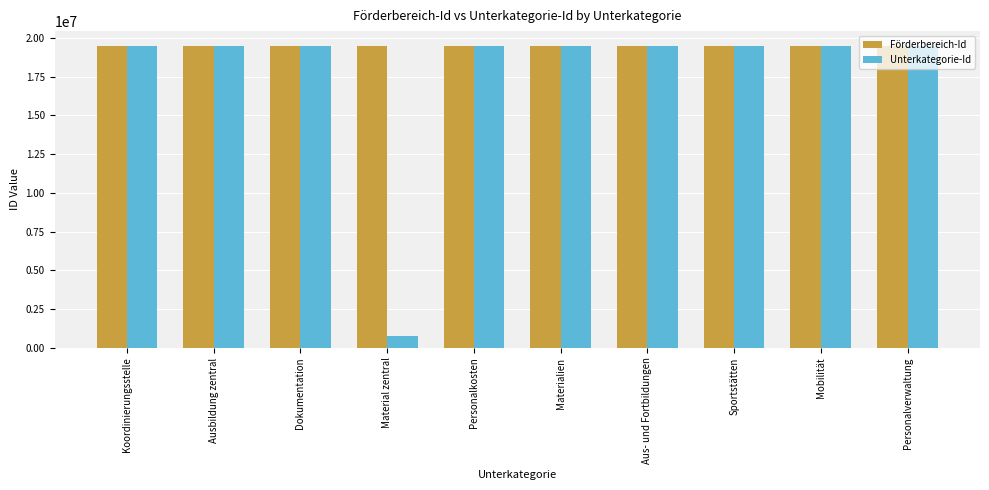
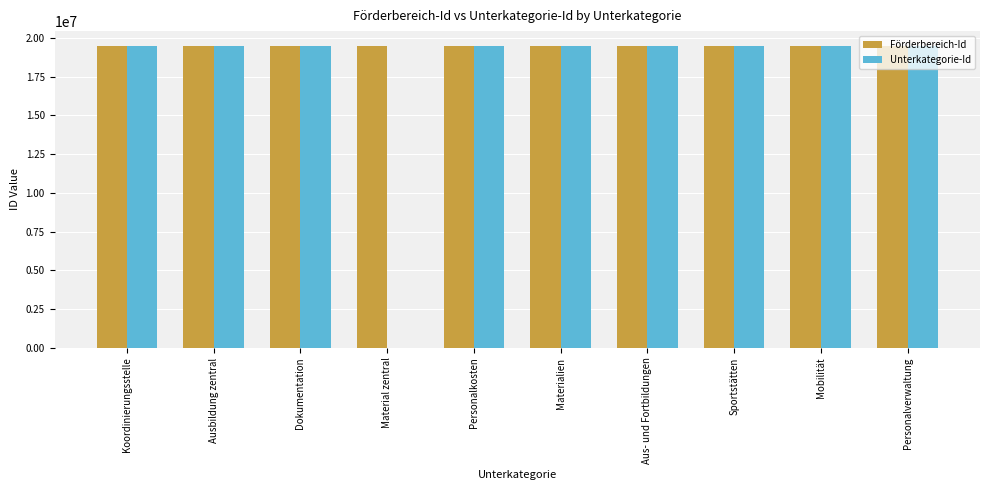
Unterkategorie-Id, Material zentral: 700000 -> 0
